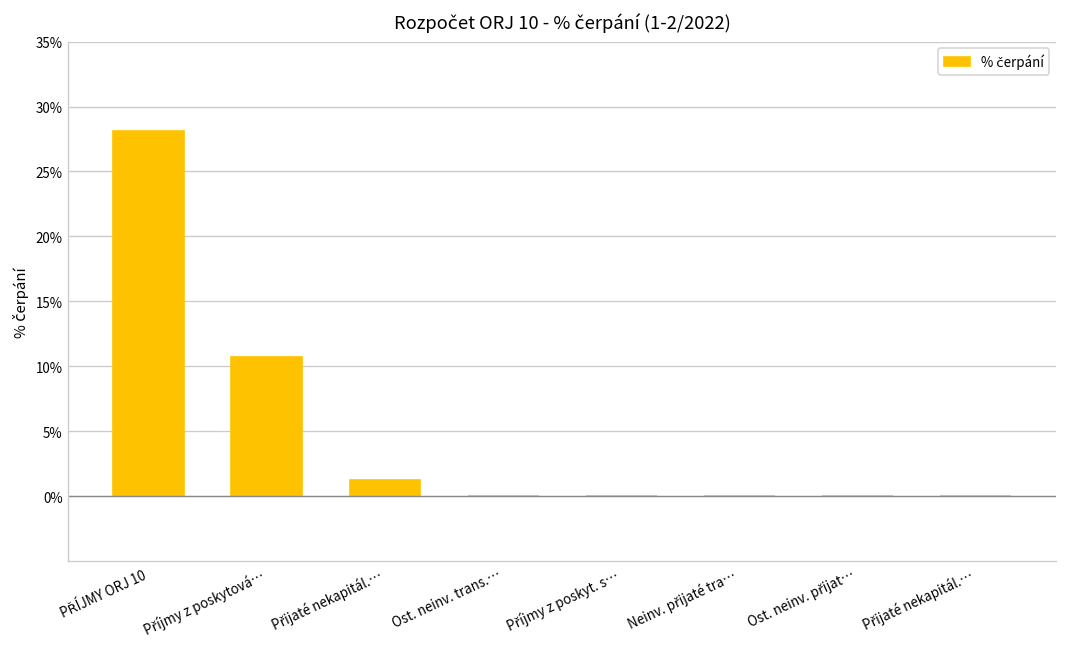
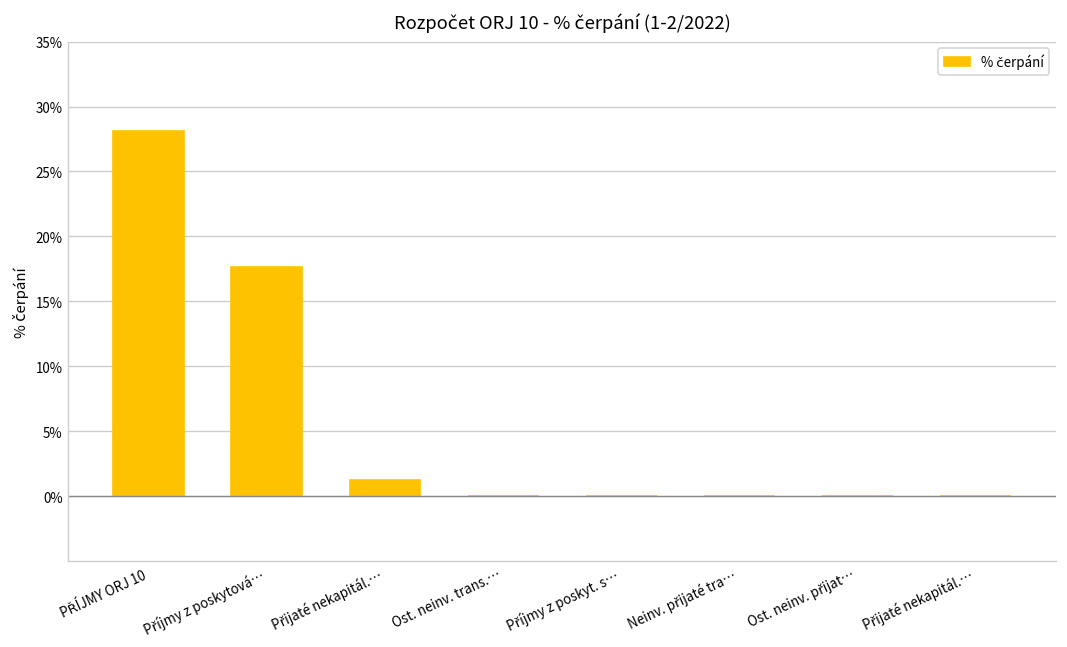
Příjmy z poskytová…: 10.7% -> 17.7%
